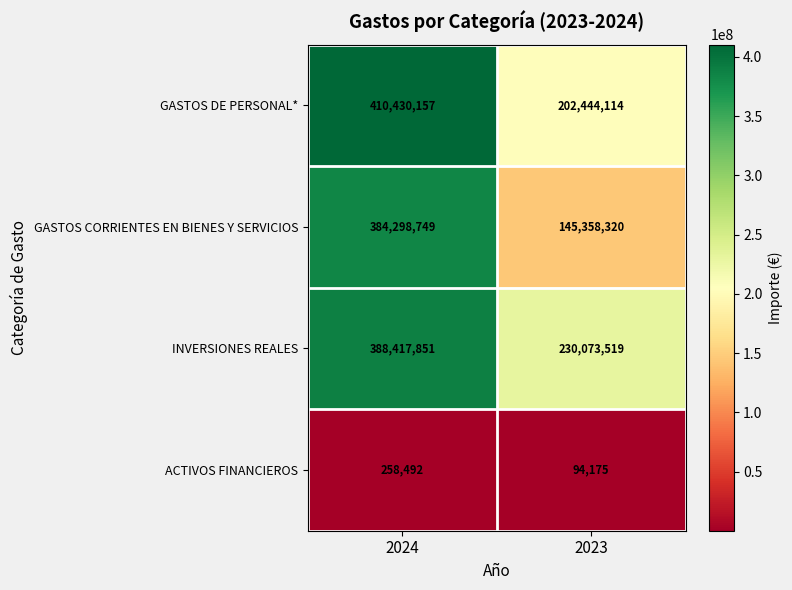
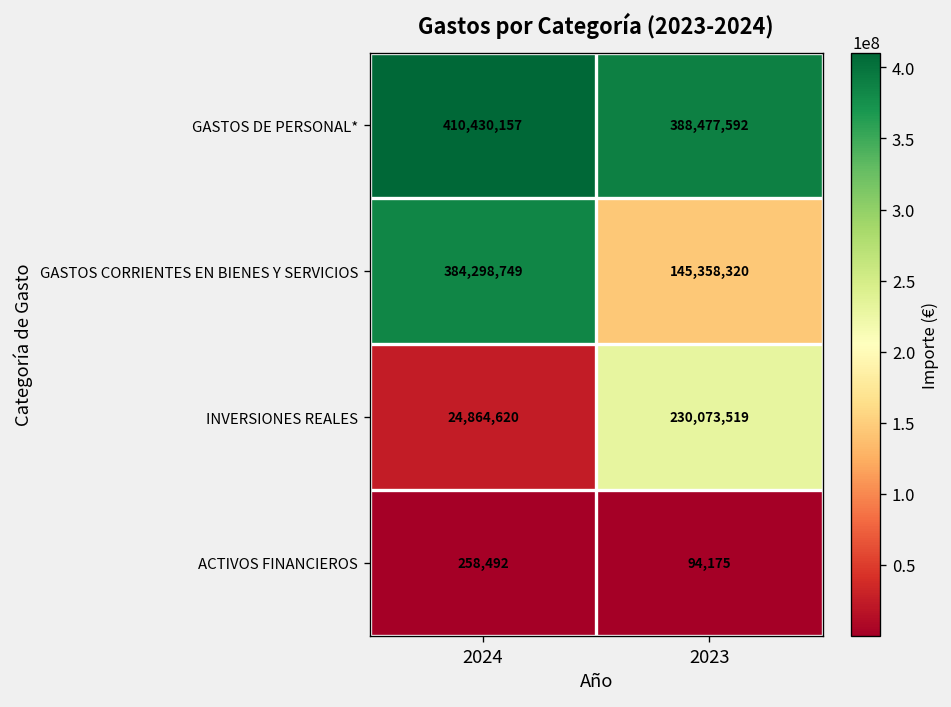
GASTOS DE PERSONAL*, 2023: 202,444,114 -> 388,477,592
INVERSIONES REALES, 2024: 388,417,851 -> 24,864,620
